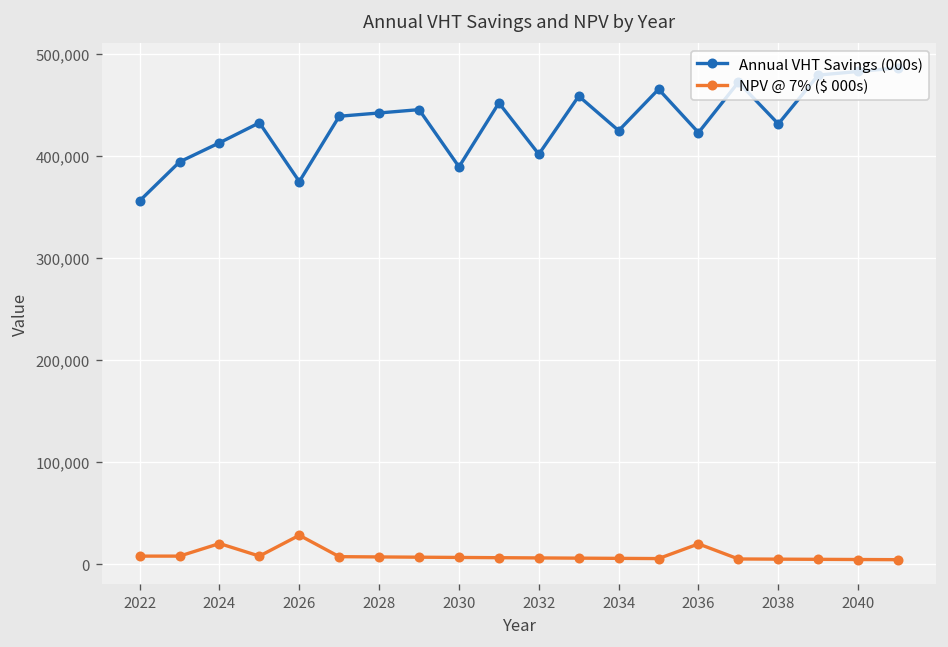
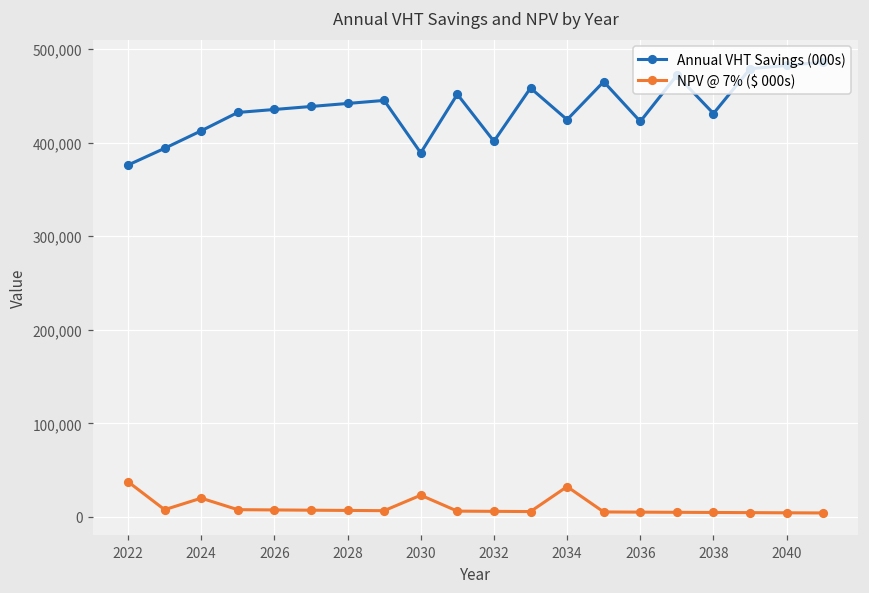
Annual VHT Savings (000s), 2022: 360,000 -> 380,000
NPV @ 7% ($ 000s), 2022: 10,000 -> 40,000
Annual VHT Savings (000s), 2026: 370,000 -> 440,000
NPV @ 7% ($ 000s), 2026: 30,000 -> 10,000
NPV @ 7% ($ 000s), 2030: 10,000 -> 20,000
NPV @ 7% ($ 000s), 2034: 10,000 -> 30,000
NPV @ 7% ($ 000s), 2036: 20,000 -> 10,000
